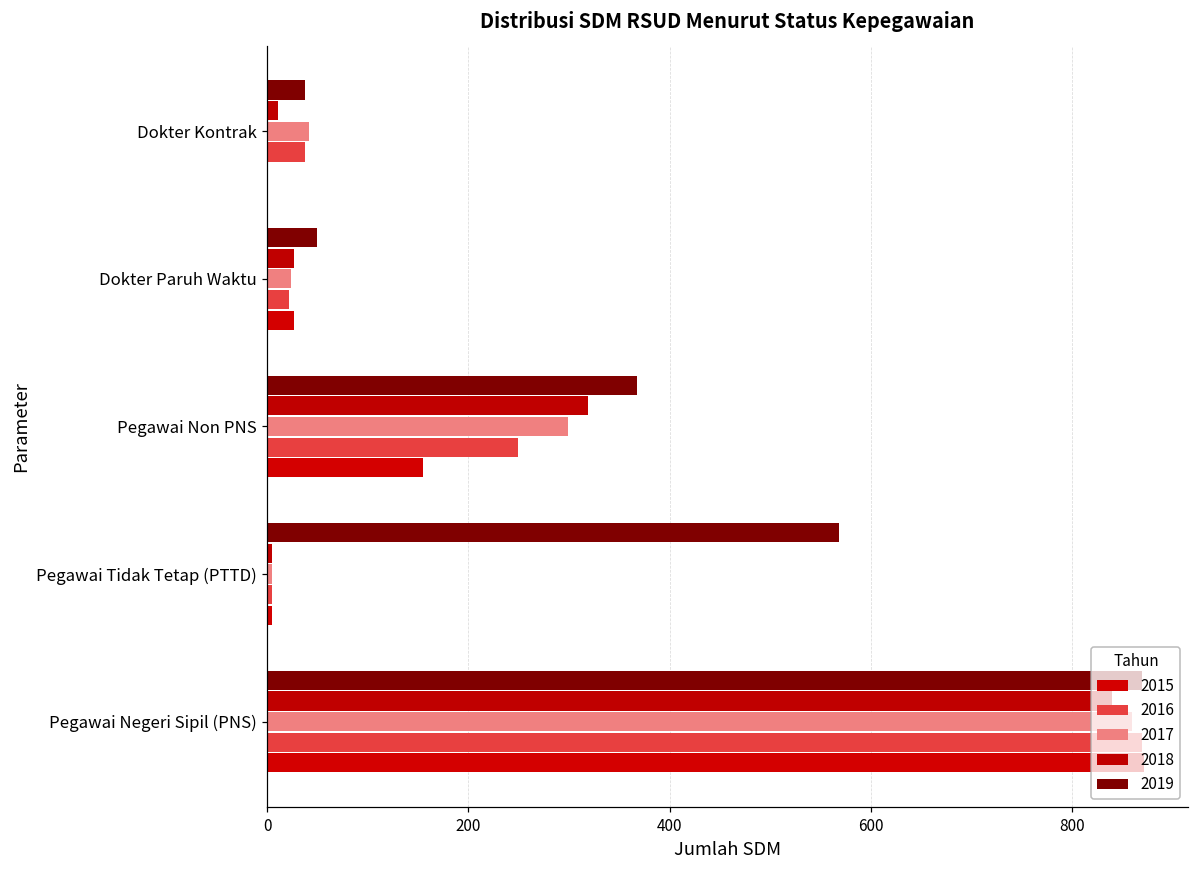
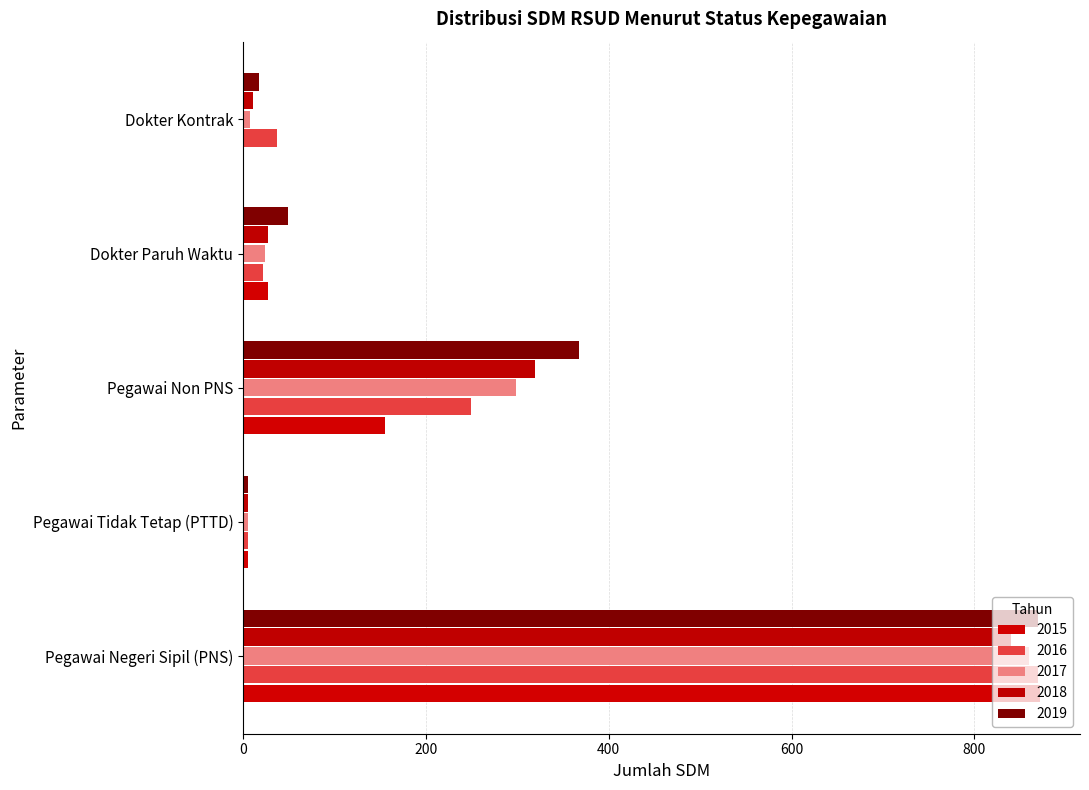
2019, Dokter Kontrak: 40 -> 20
2017, Dokter Kontrak: 40 -> 10
2019, Pegawai Tidak Tetap (PTTD): 570 -> 10
